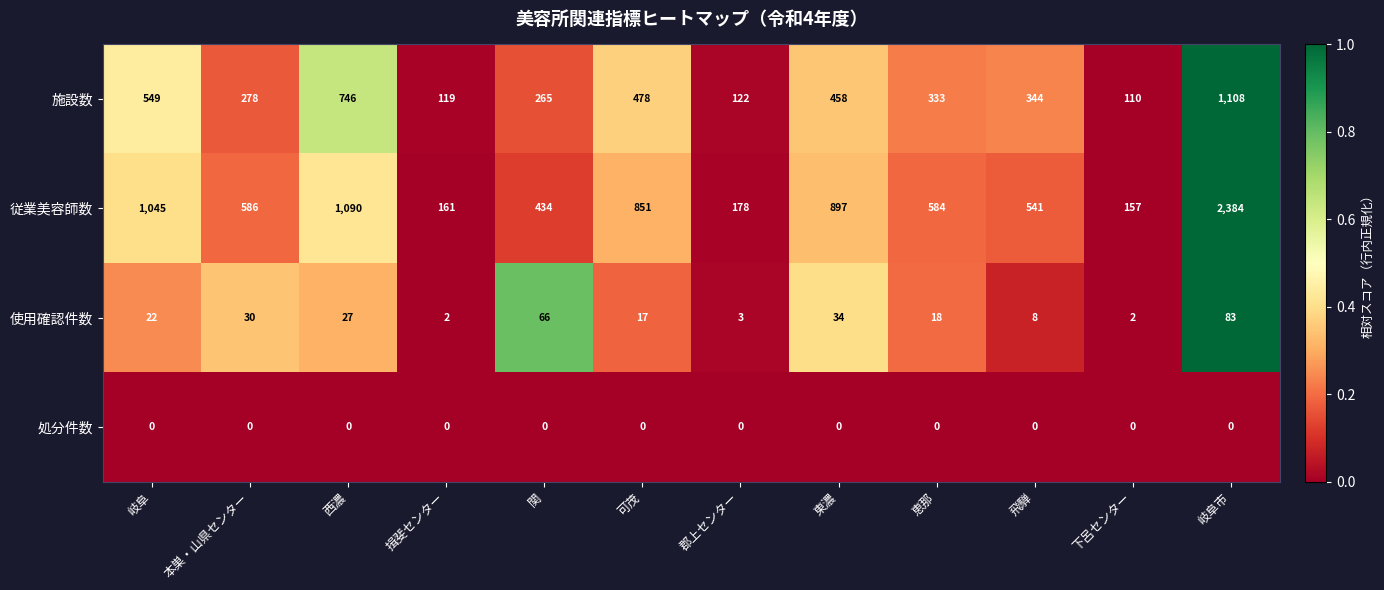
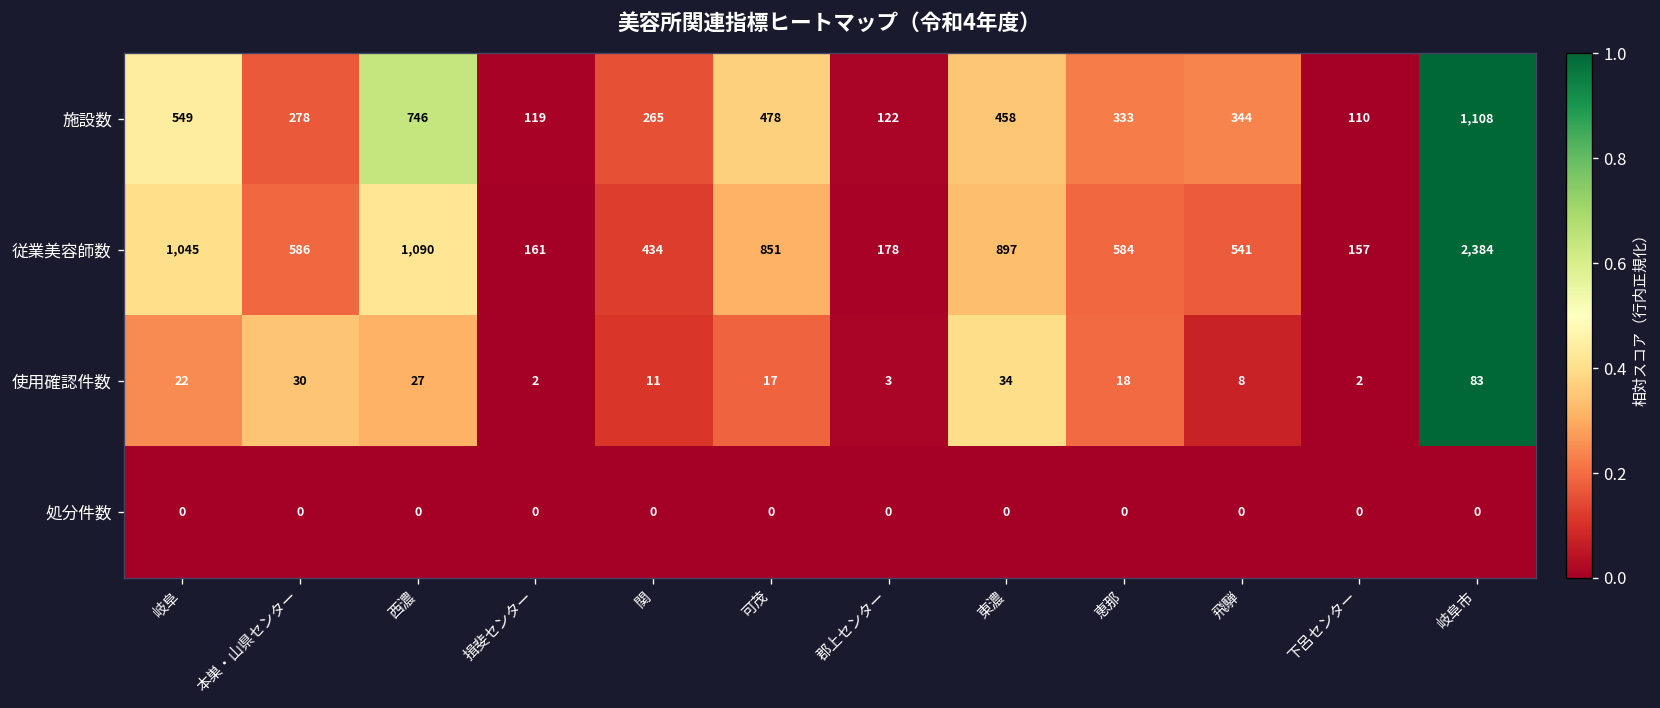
使用確認件数, 関: 66 -> 11
